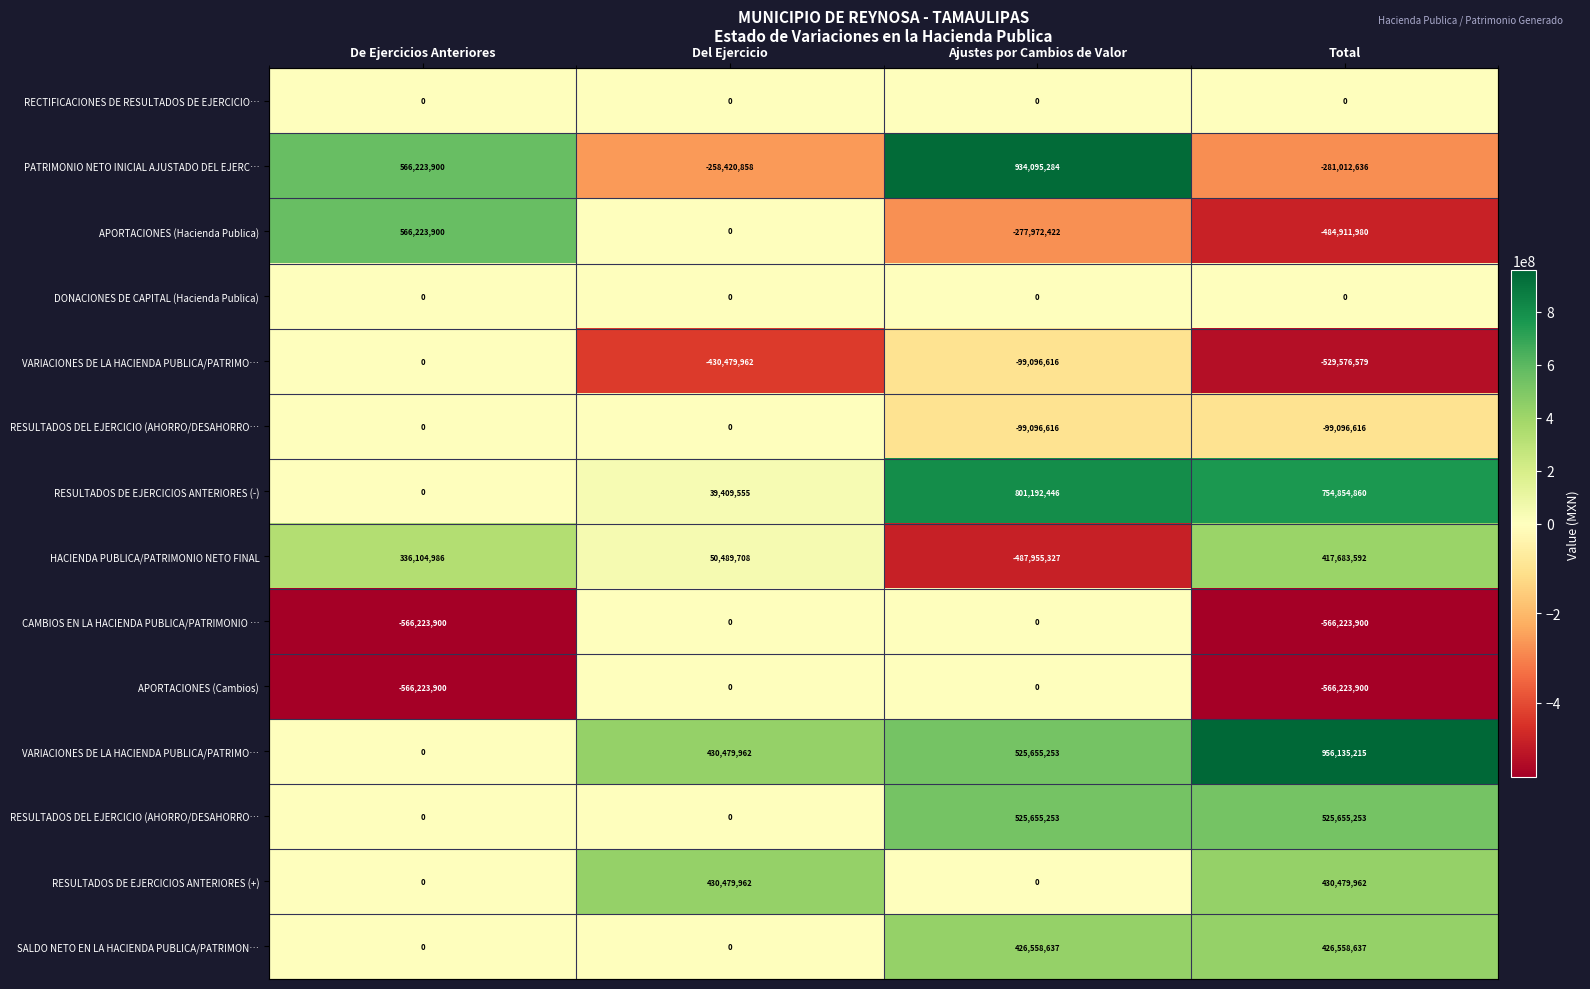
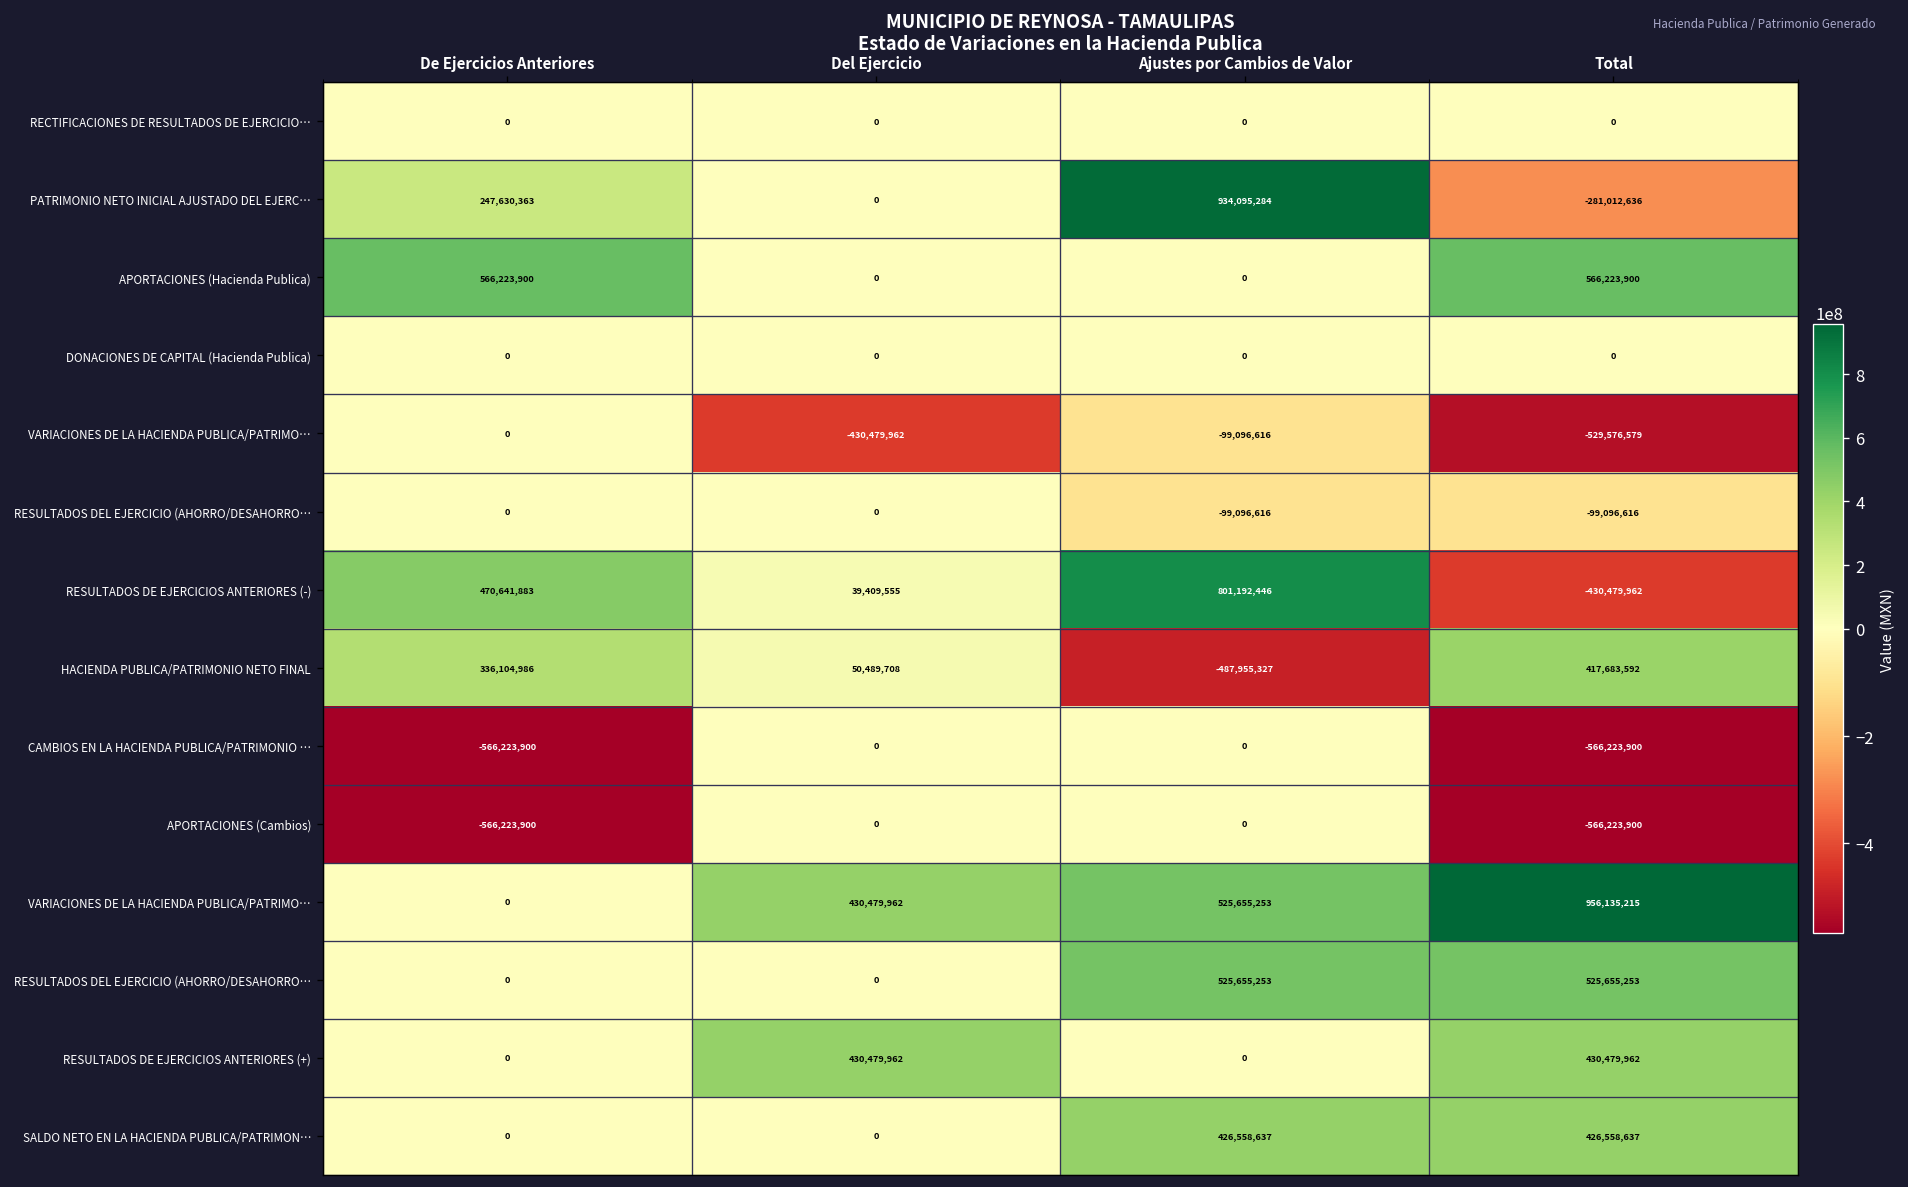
PATRIMONIO NETO INICIAL AJUSTADO DEL EJERC…, De Ejercicios Anteriores: 566,223,900 -> 247,630,363
PATRIMONIO NETO INICIAL AJUSTADO DEL EJERC…, Del Ejercicio: -258,420,858 -> 0
APORTACIONES (Hacienda Publica), Ajustes por Cambios de Valor: -277,972,422 -> 0
APORTACIONES (Hacienda Publica), Total: -484,911,980 -> 566,223,900
RESULTADOS DE EJERCICIOS ANTERIORES (-), De Ejercicios Anteriores: 0 -> 470,641,883
RESULTADOS DE EJERCICIOS ANTERIORES (-), Total: 754,854,860 -> -430,479,962
